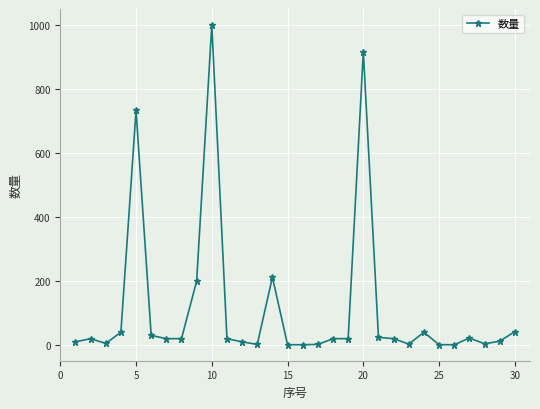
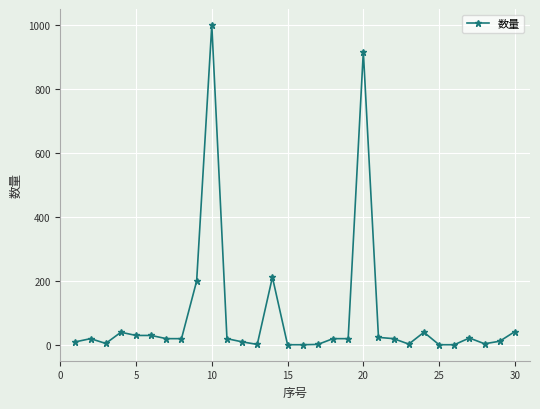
5: 730 -> 30
